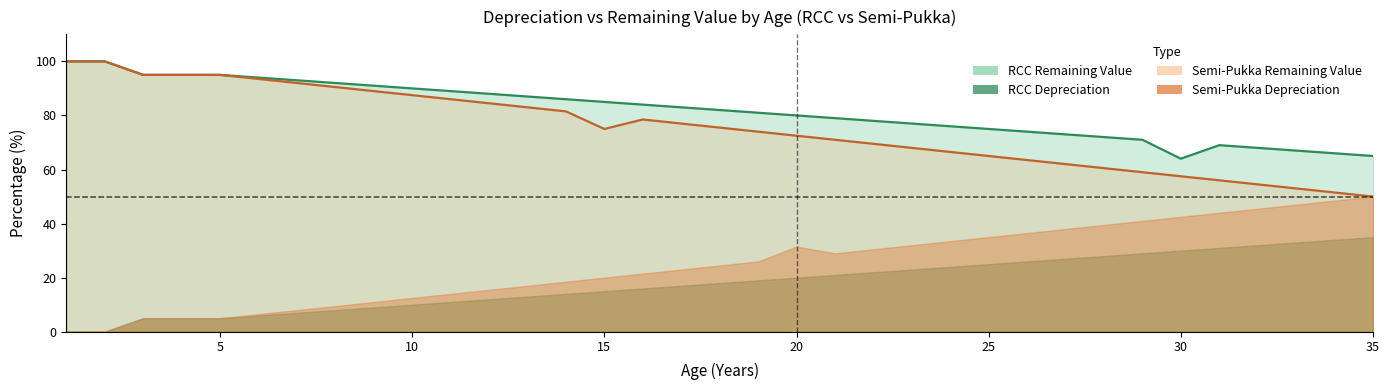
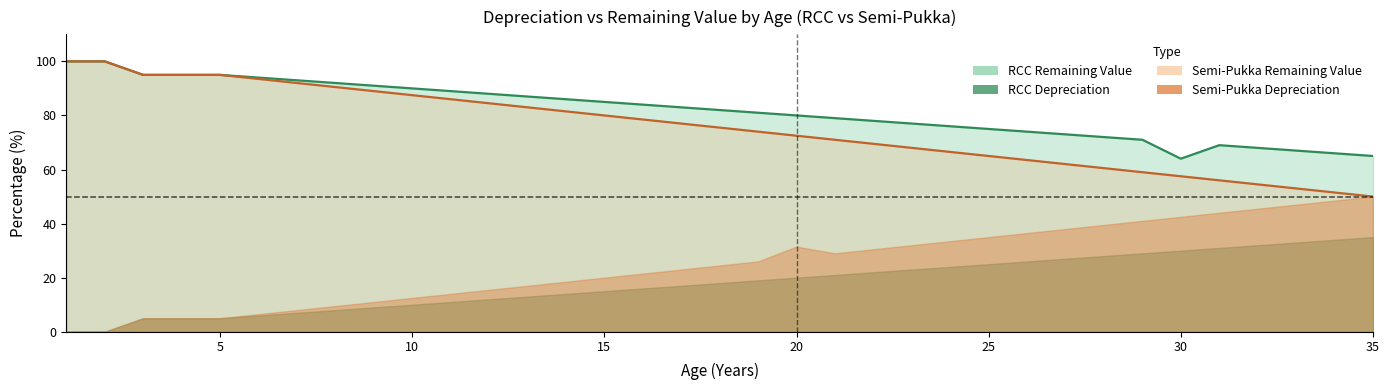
Semi-Pukka Remaining Value, 15: 75 -> 80
